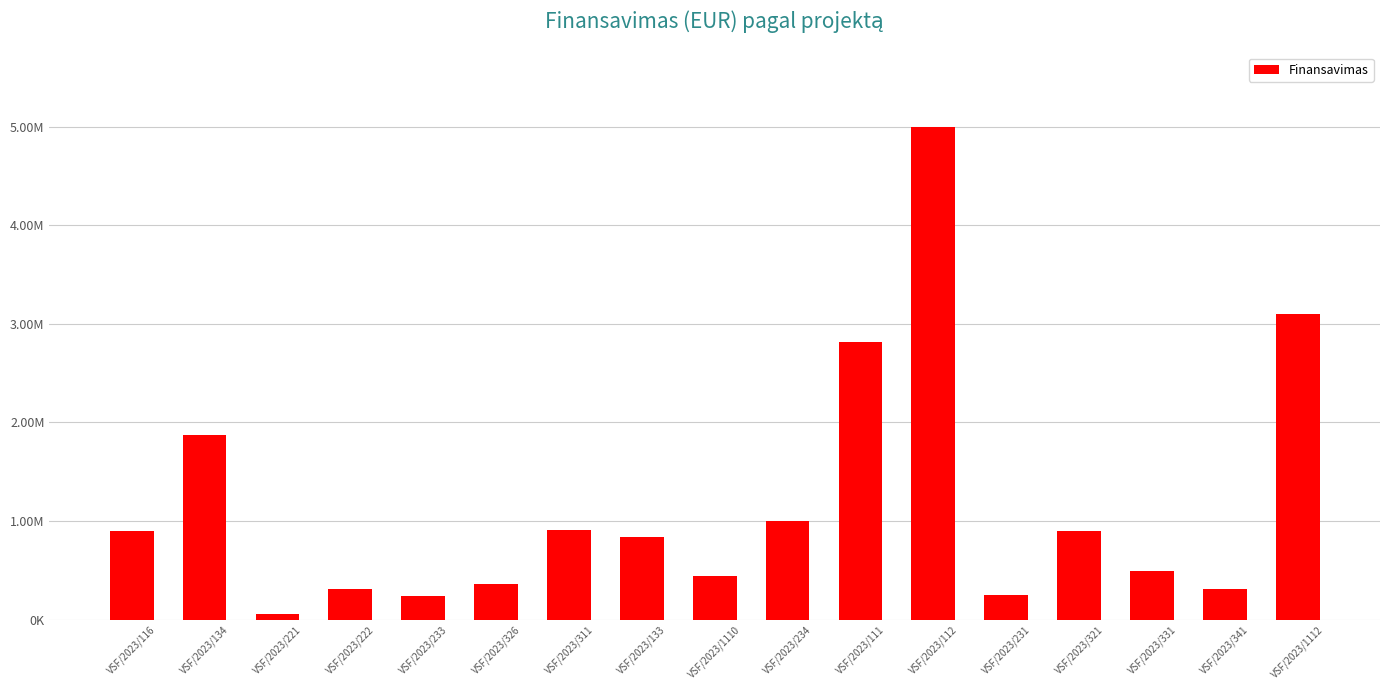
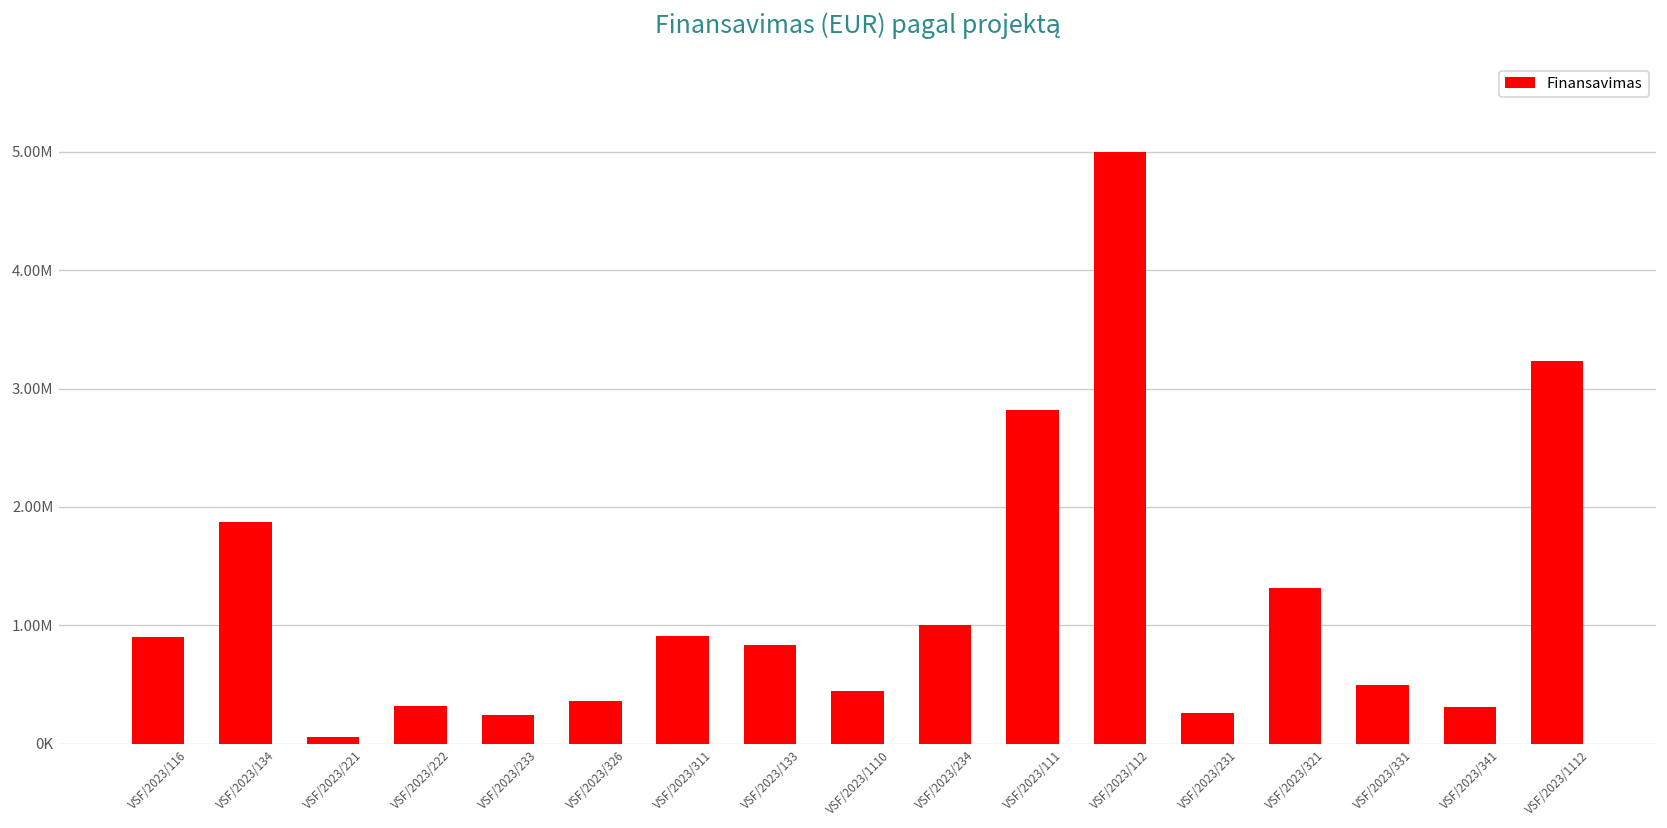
VSF/2023/321: 900000 -> 1300000
VSF/2023/1112: 3100000 -> 3200000
